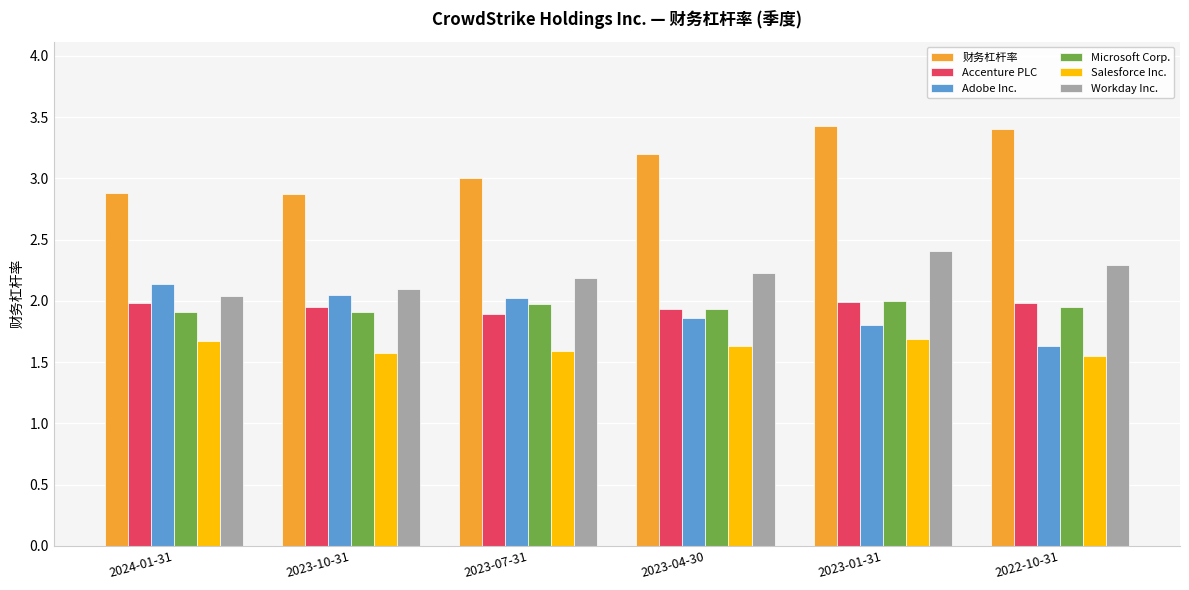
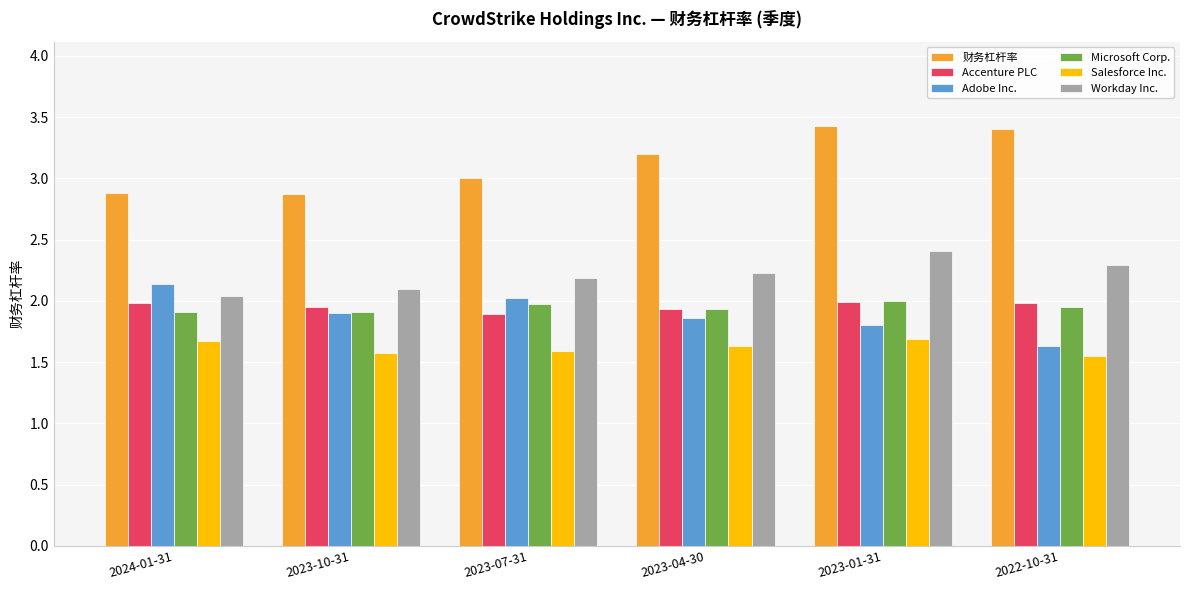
Adobe Inc., 2023-10-31: 2.05 -> 1.90
